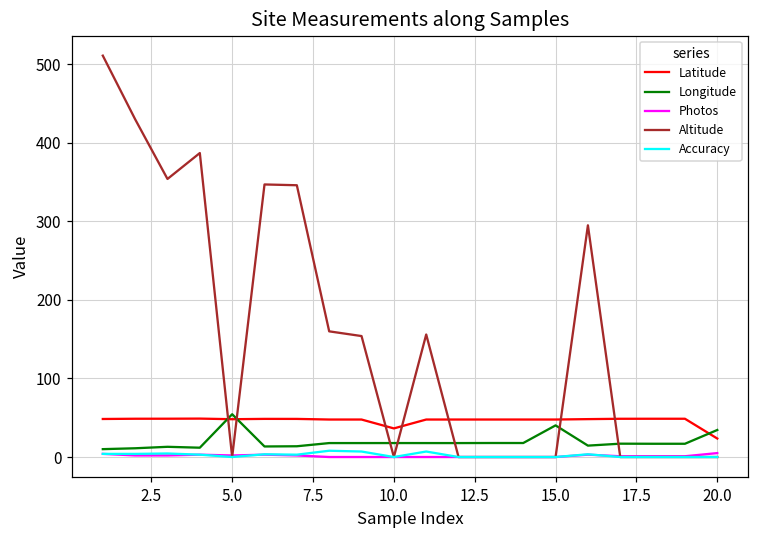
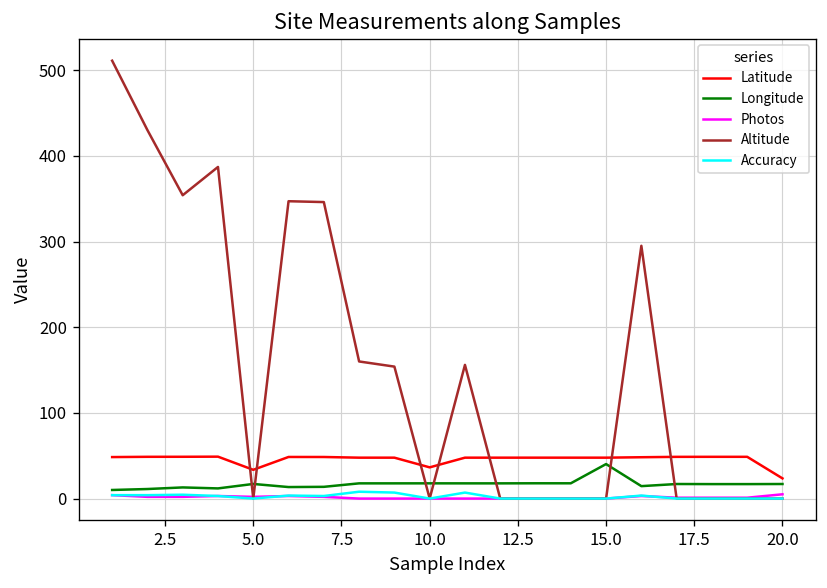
Latitude, 5.0: 50 -> 30
Longitude, 5.0: 50 -> 20
Longitude, 20.0: 30 -> 20
